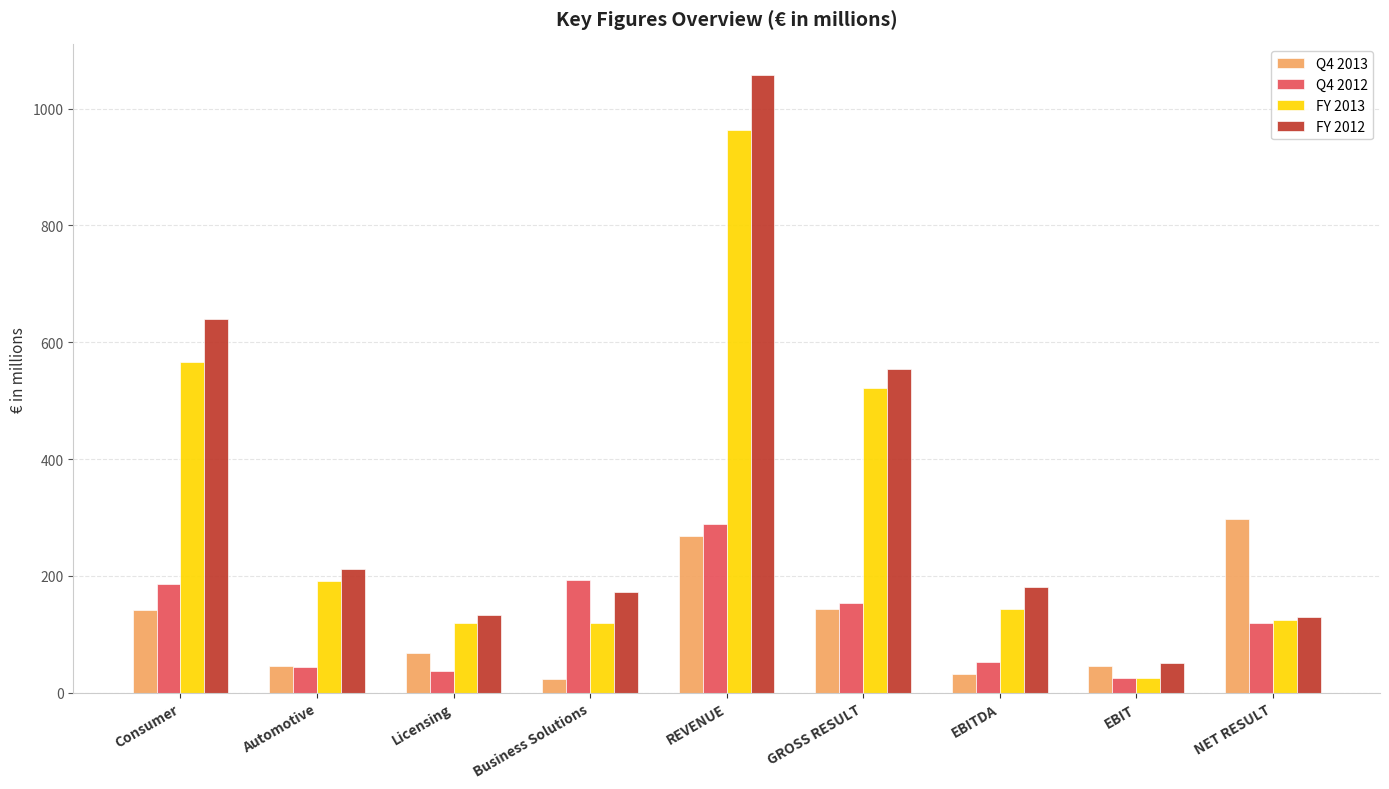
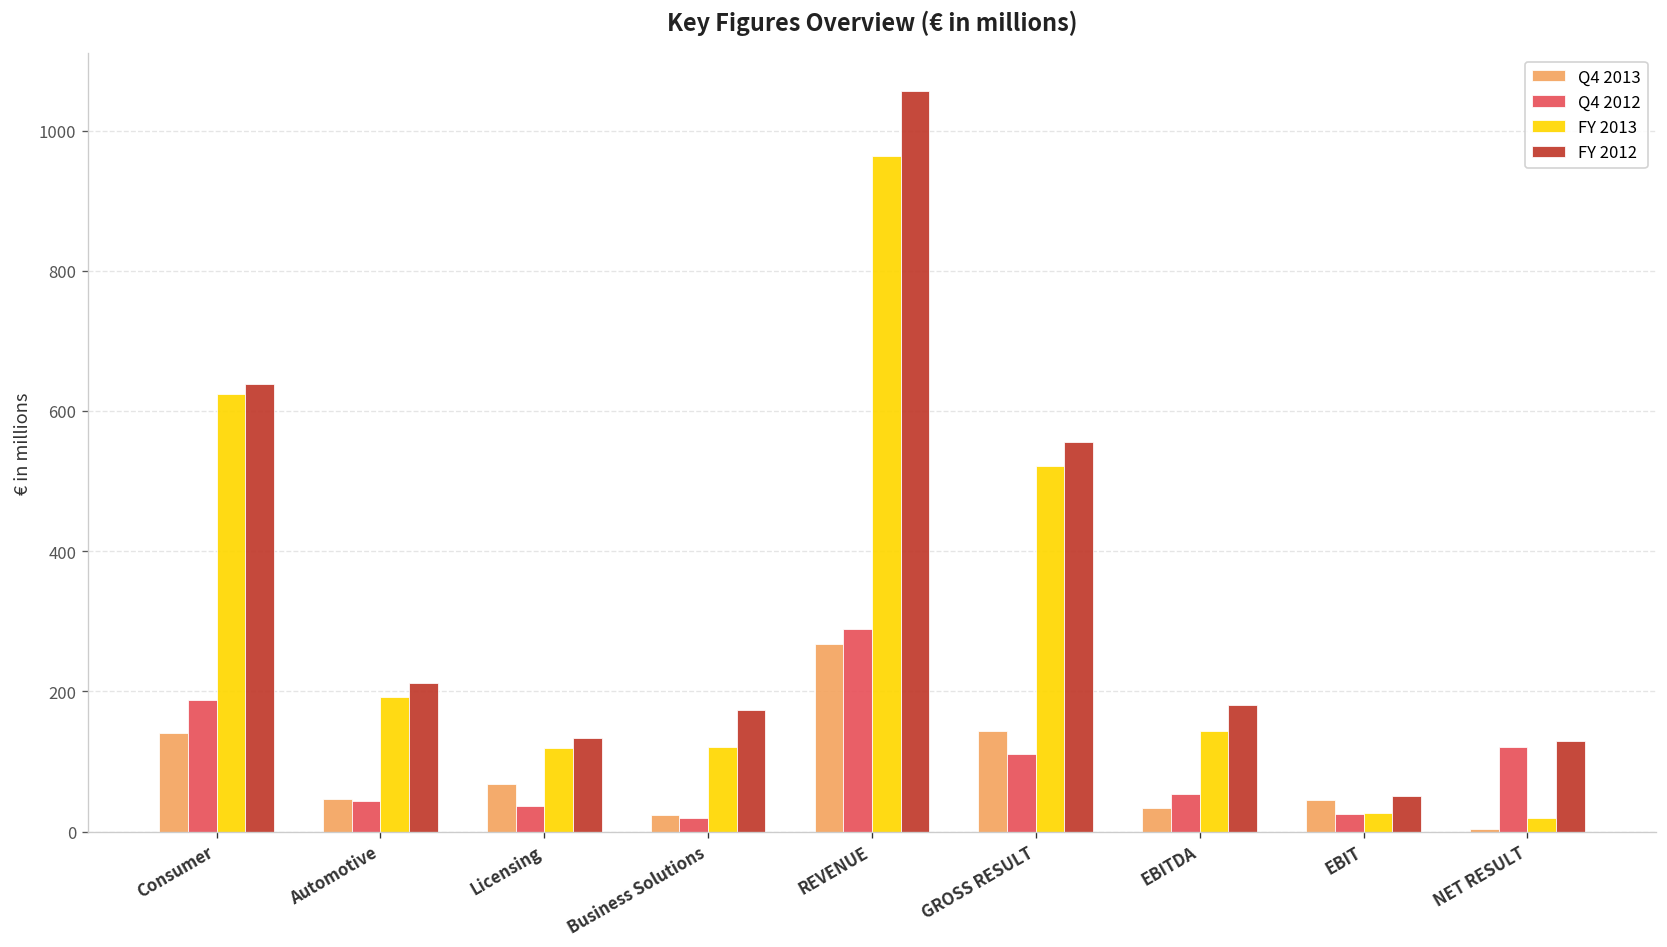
FY 2013, Consumer: 570 -> 620
Q4 2012, Business Solutions: 190 -> 20
Q4 2012, GROSS RESULT: 150 -> 110
Q4 2013, NET RESULT: 300 -> 0
FY 2013, NET RESULT: 120 -> 20
